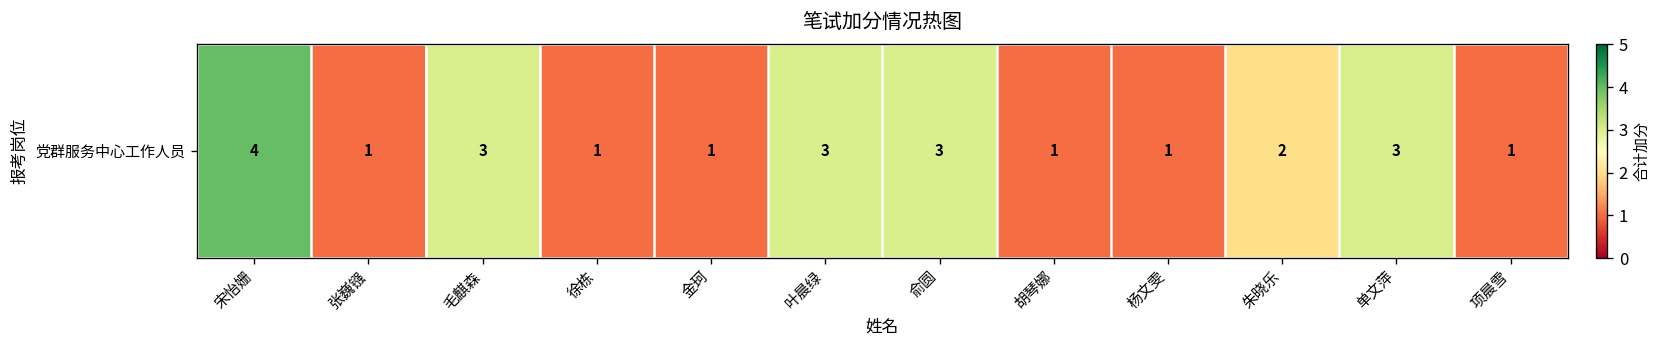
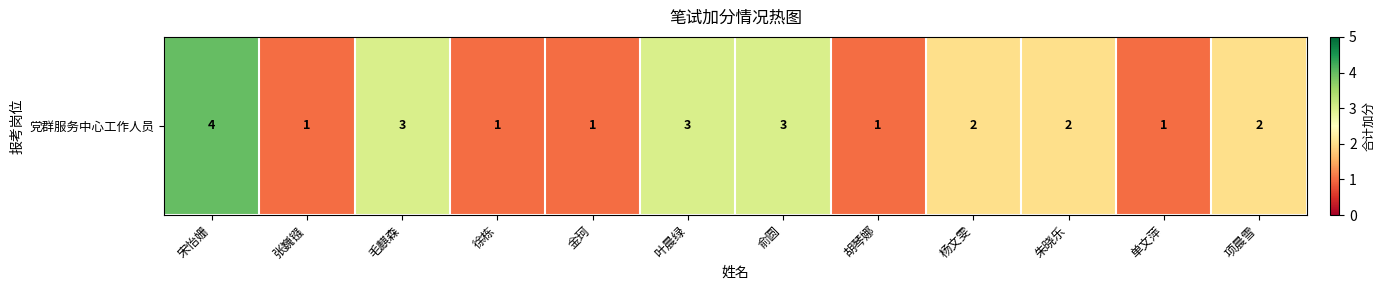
党群服务中心工作人员, 杨文雯: 1 -> 2
党群服务中心工作人员, 单文萍: 3 -> 1
党群服务中心工作人员, 项晨雪: 1 -> 2
